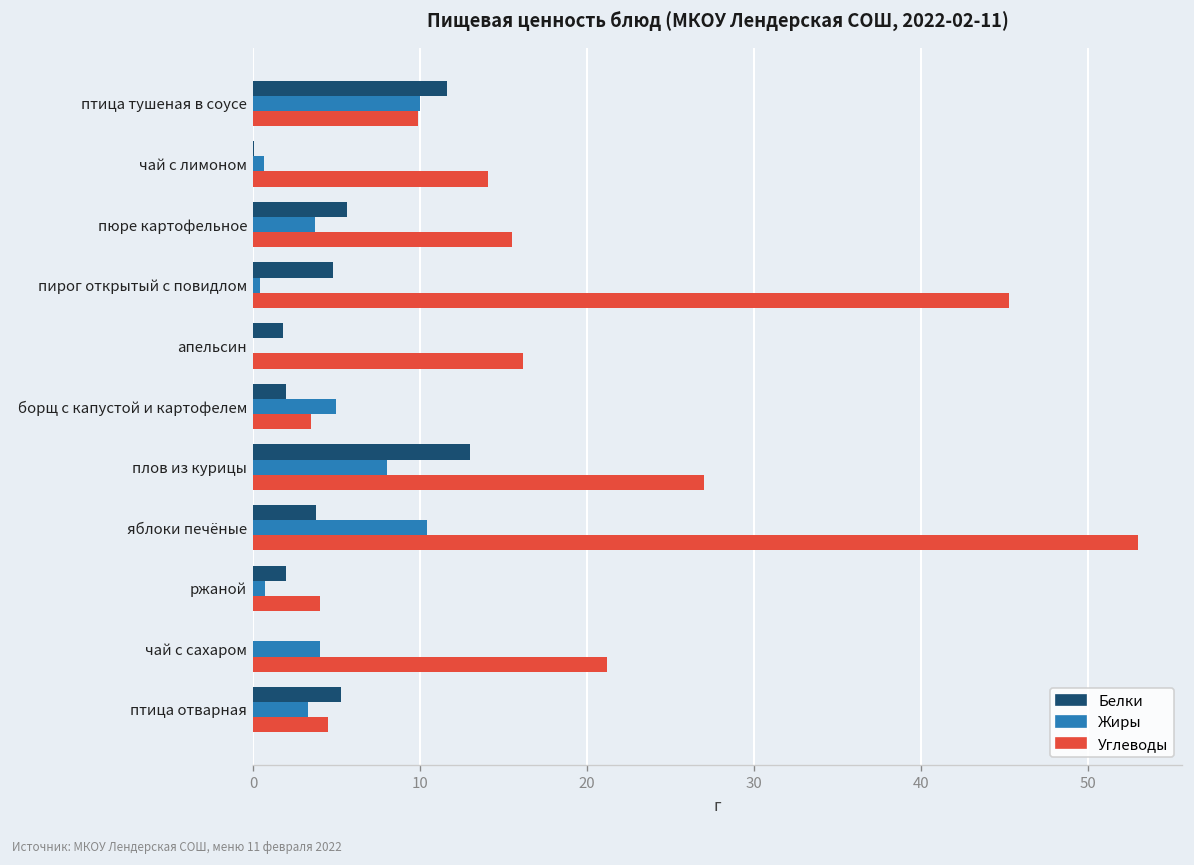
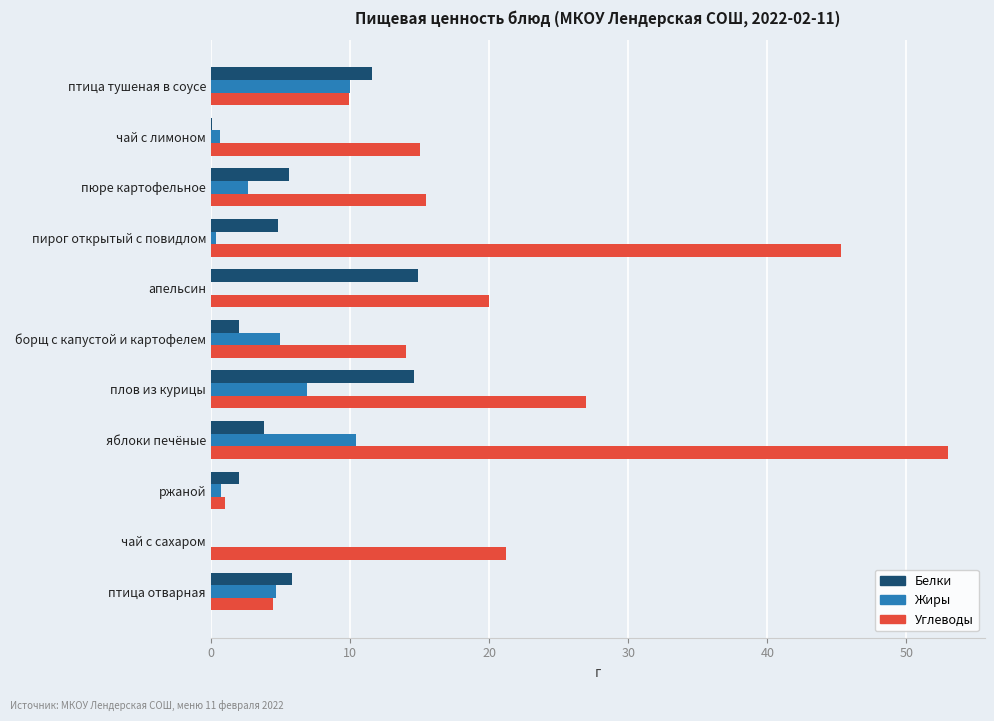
Углеводы, чай с лимоном: 14.1 -> 15.0
Жиры, пюре картофельное: 3.7 -> 2.7
Белки, апельсин: 1.8 -> 14.9
Углеводы, апельсин: 16.2 -> 20.0
Углеводы, борщ с капустой и картофелем: 3.5 -> 14.0
Белки, плов из курицы: 13.0 -> 14.6
Жиры, плов из курицы: 8.0 -> 6.9
Углеводы, ржаной: 4 -> 1
Жиры, чай с сахаром: 4 -> 0
Белки, птица отварная: 5.2 -> 5.9
Жиры, птица отварная: 3.3 -> 4.7
